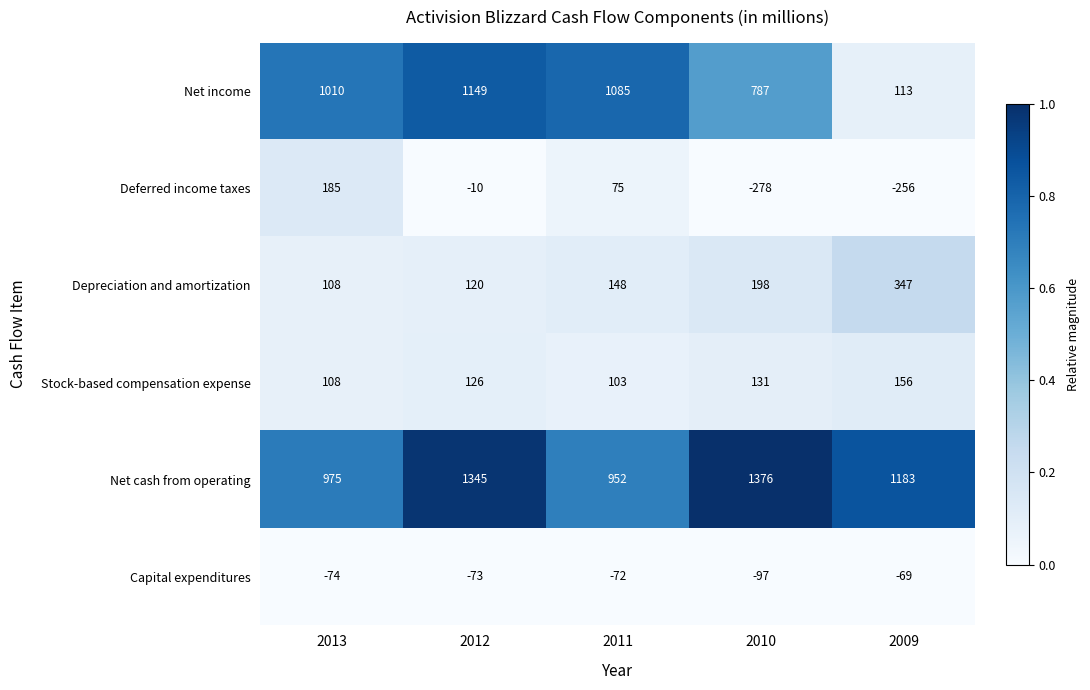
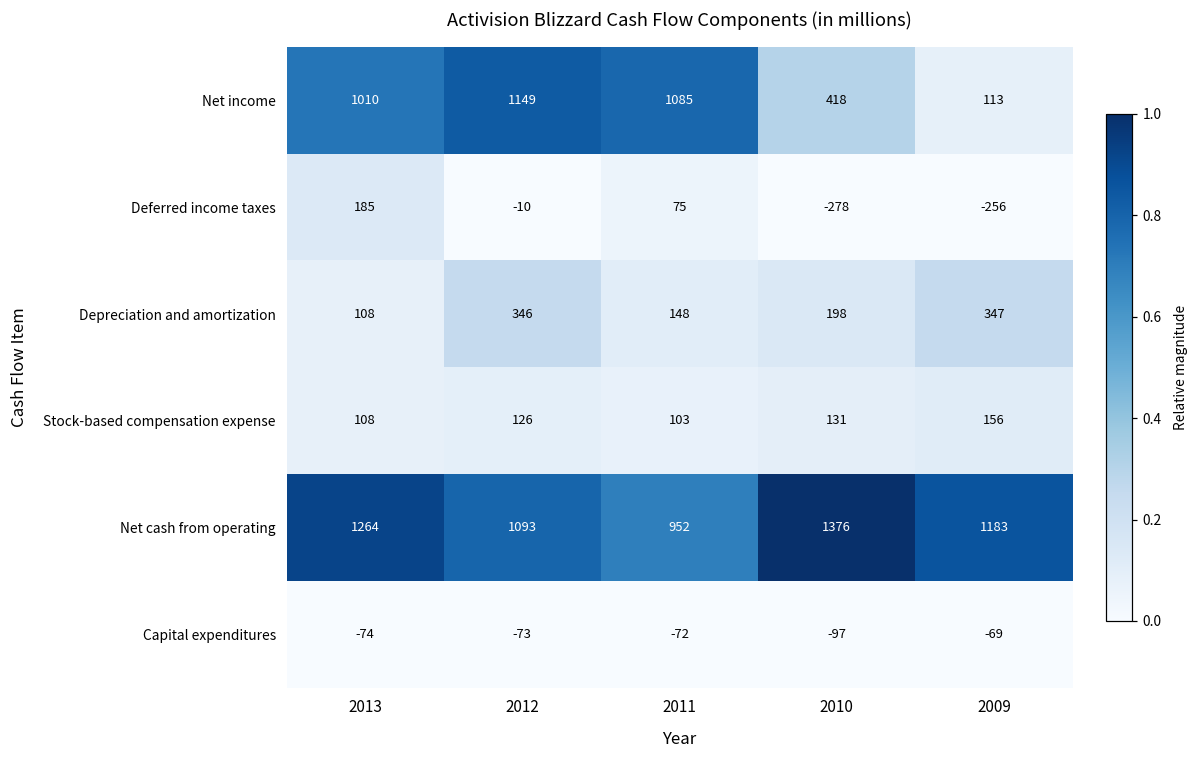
Net income, 2010: 787 -> 418
Depreciation and amortization, 2012: 120 -> 346
Net cash from operating, 2013: 975 -> 1264
Net cash from operating, 2012: 1345 -> 1093
